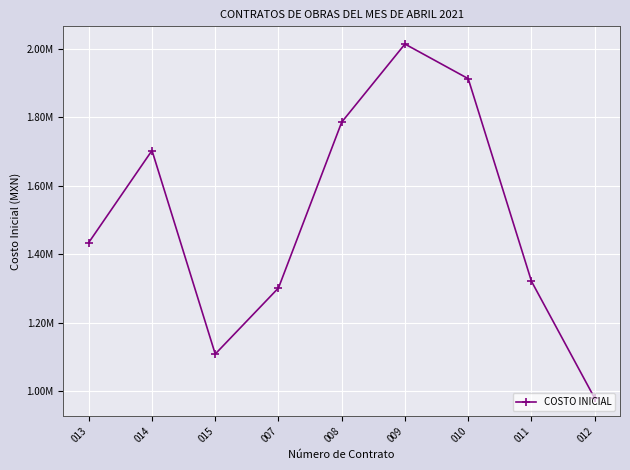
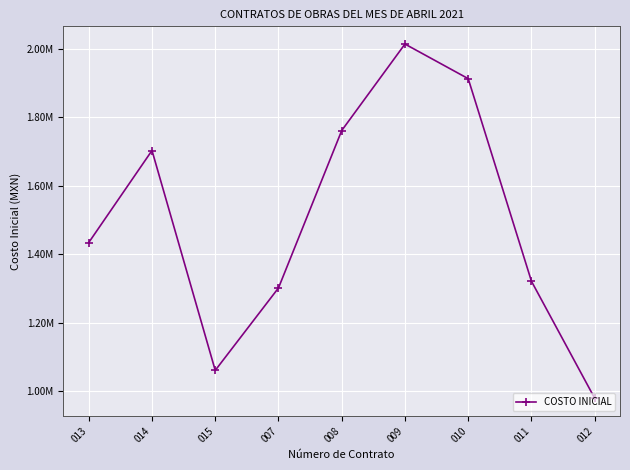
015: 1110000 -> 1060000
008: 1790000 -> 1760000
